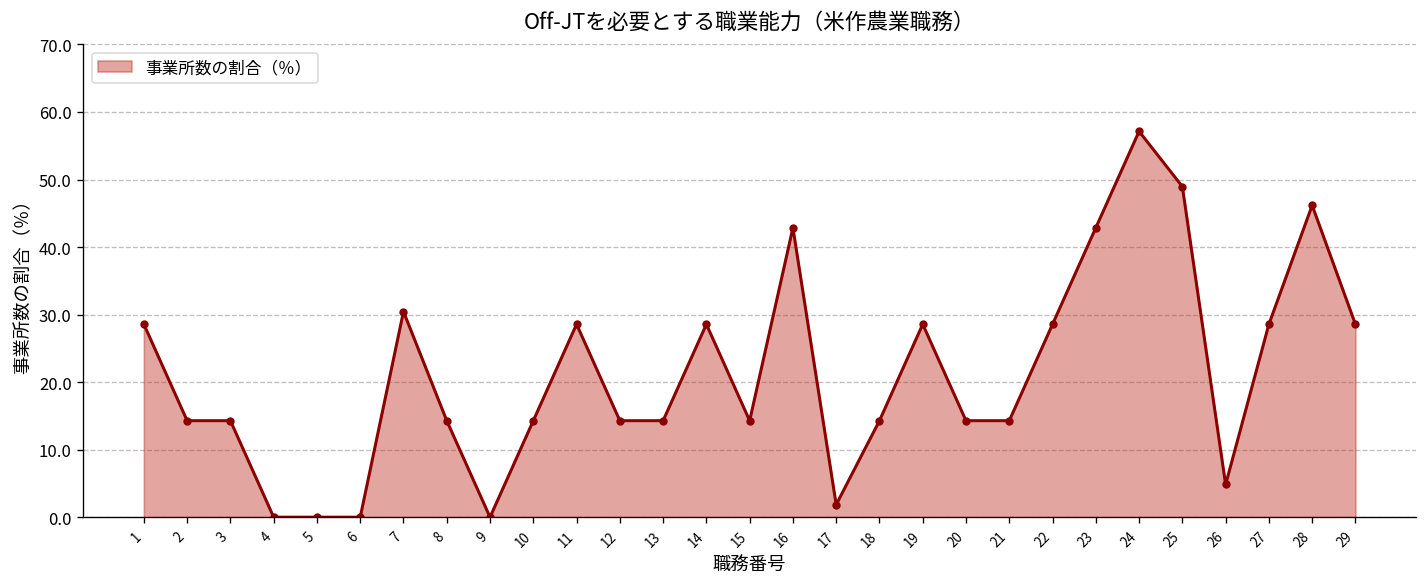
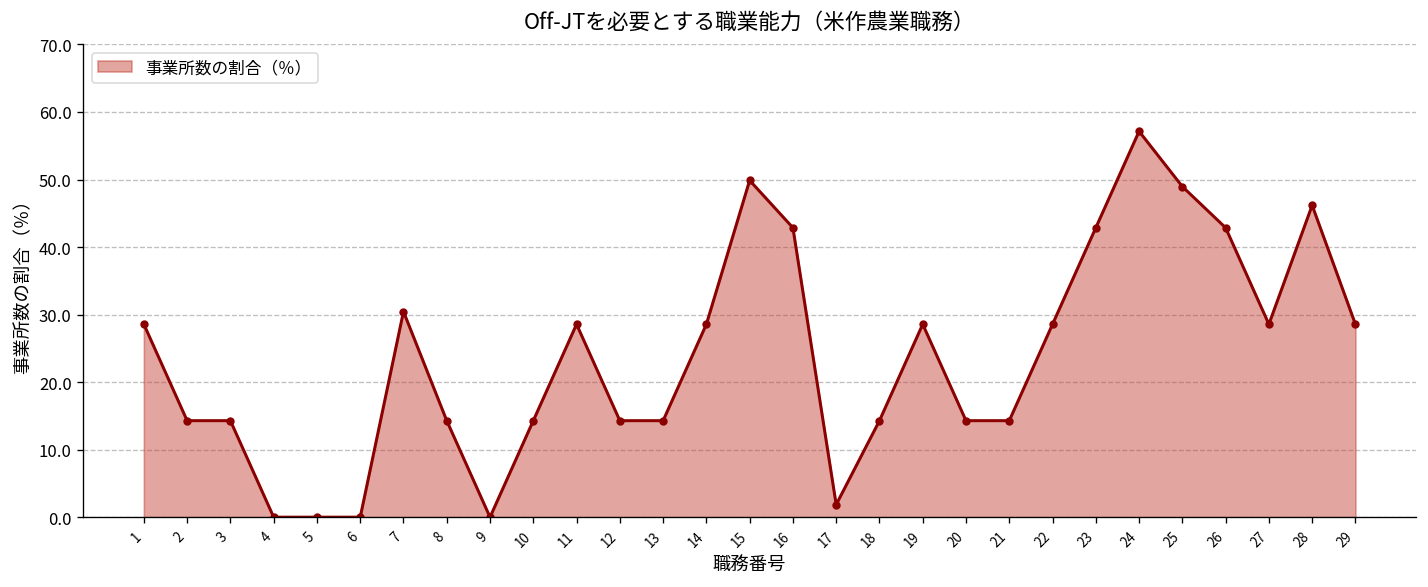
15: 14 -> 50
26: 5 -> 43
